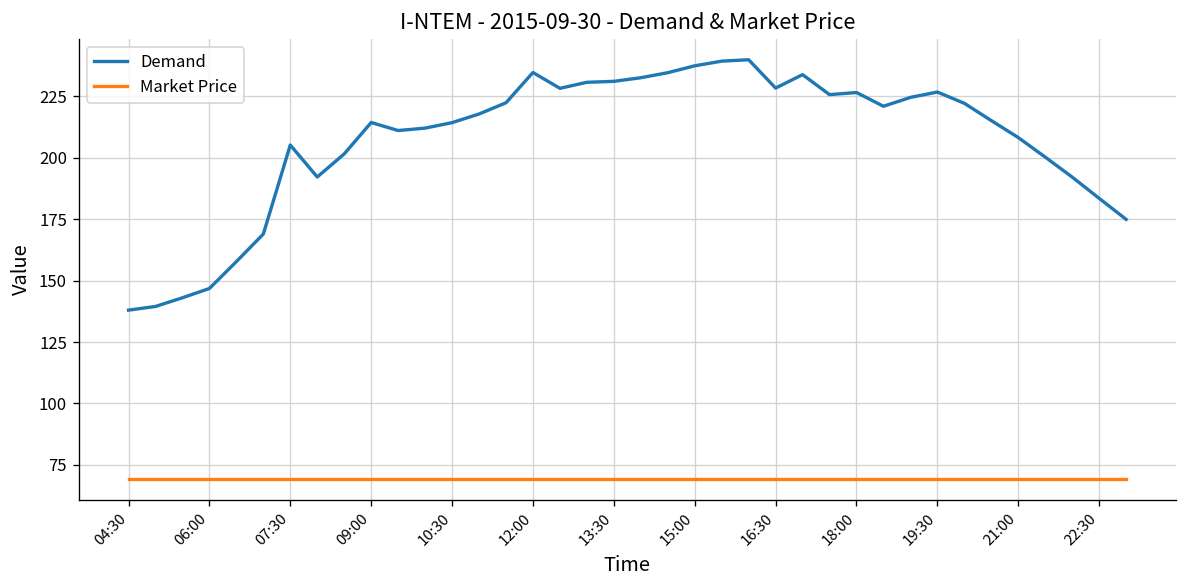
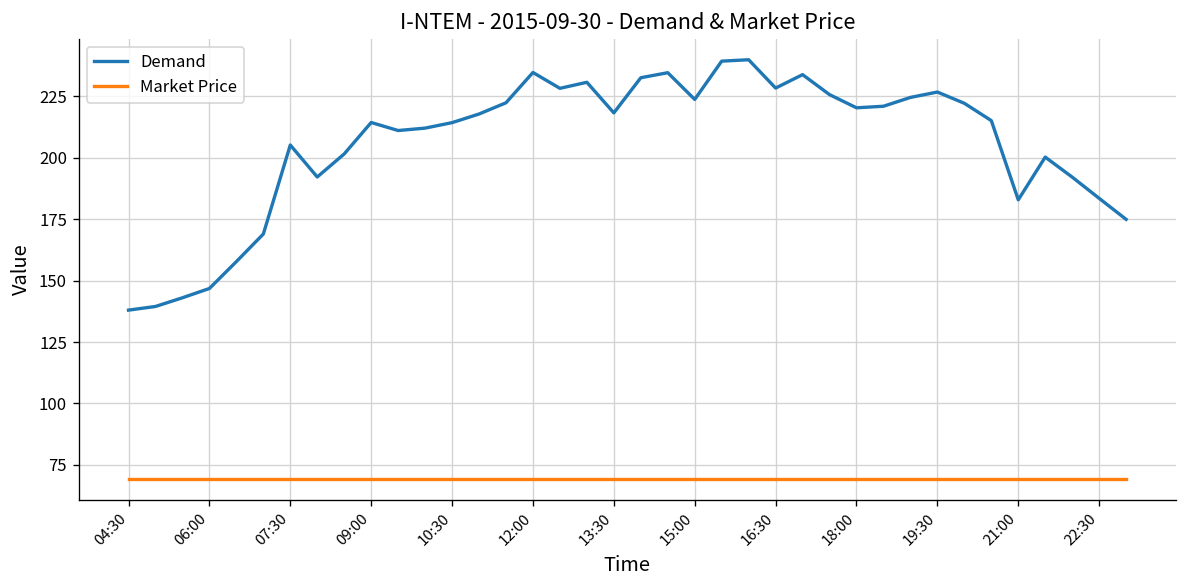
Demand, 13:30: 231 -> 218
Demand, 15:00: 237 -> 224
Demand, 18:00: 227 -> 220
Demand, 21:00: 208 -> 183
